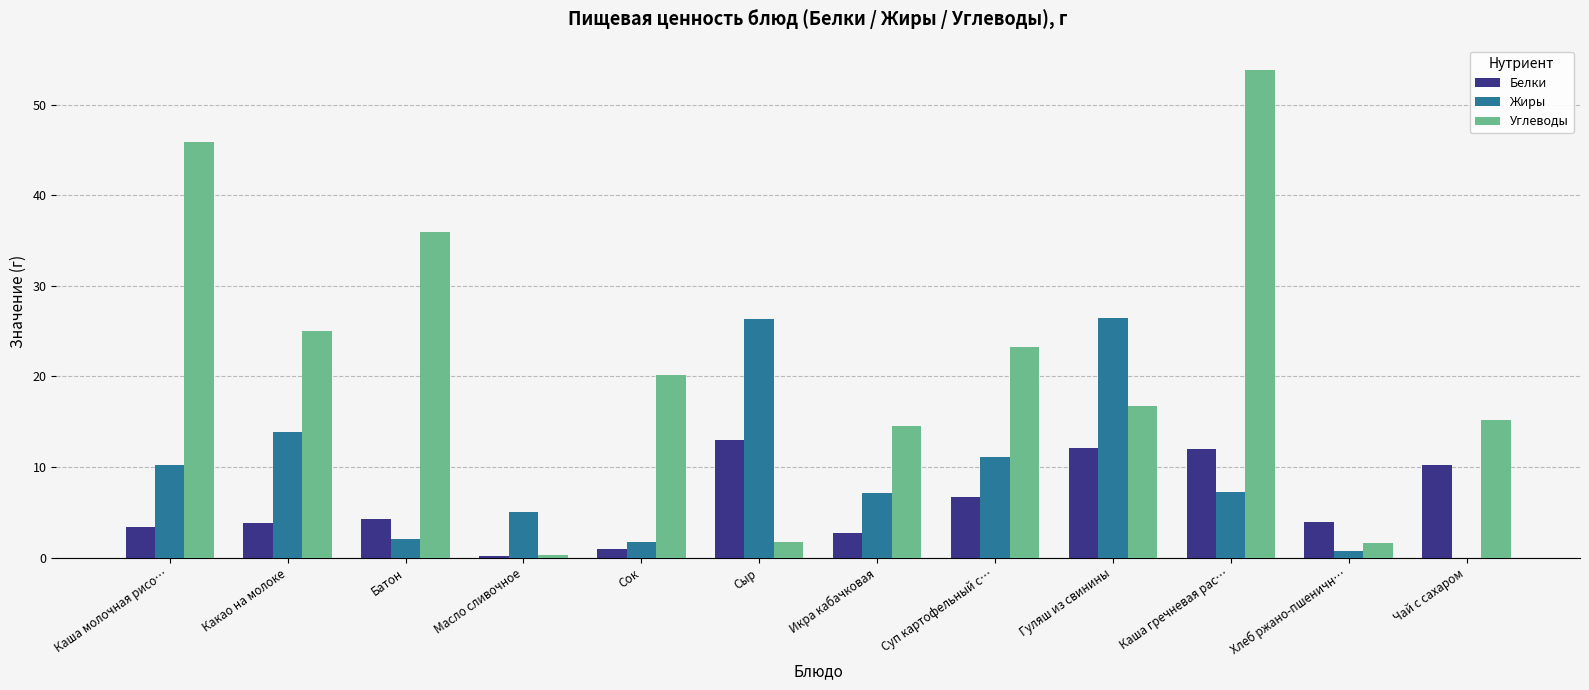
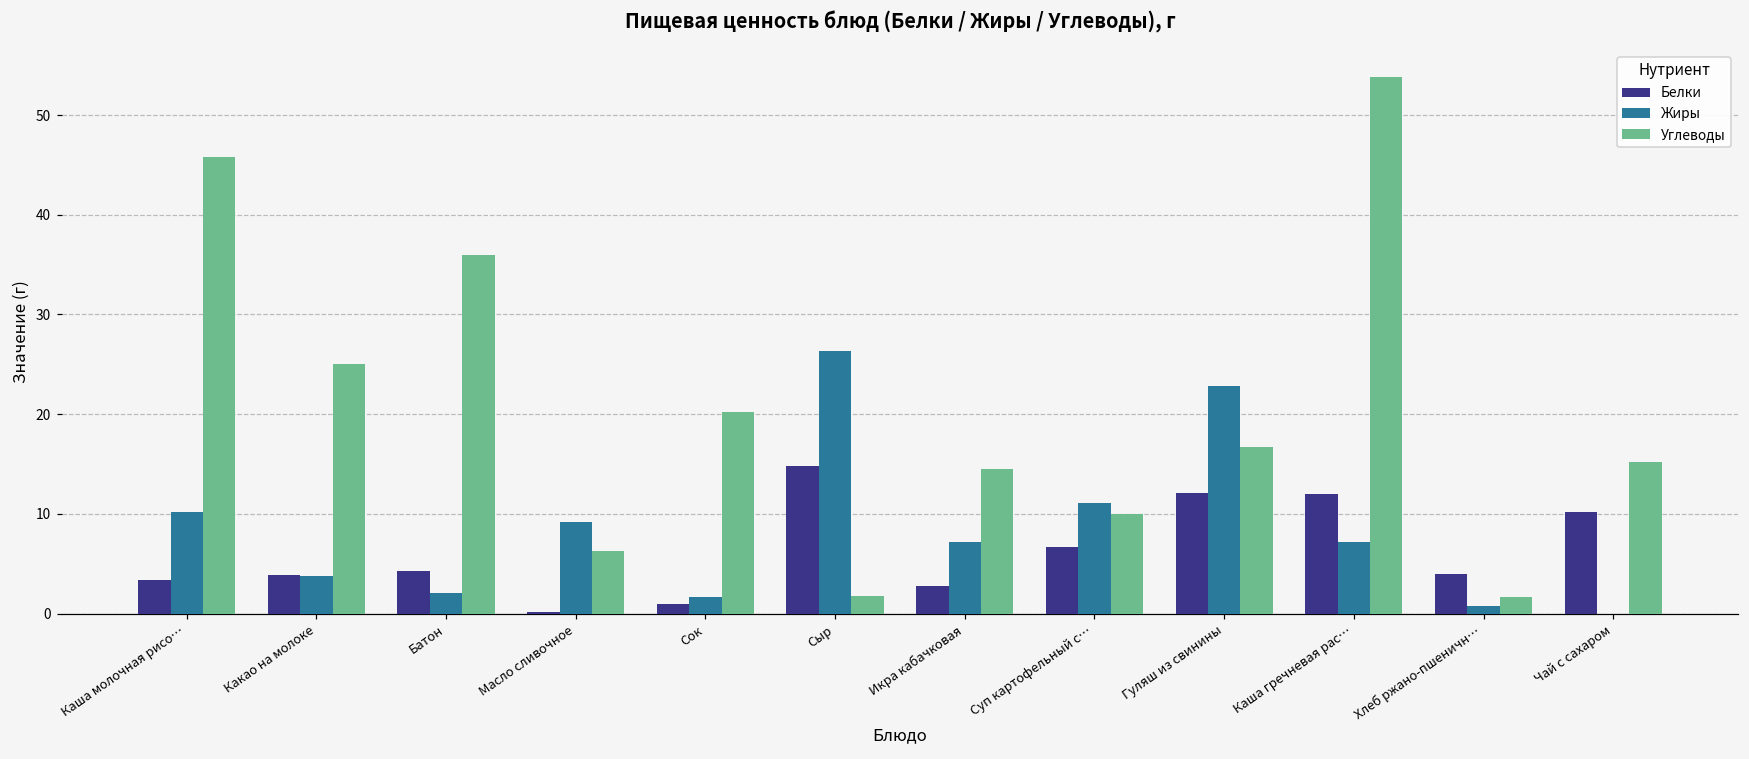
Жиры, Какао на молоке: 14 -> 4
Жиры, Масло сливочное: 5 -> 9
Углеводы, Масло сливочное: 0 -> 6
Белки, Сыр: 13 -> 15
Углеводы, Суп картофельный с…: 23 -> 10
Жиры, Гуляш из свинины: 26 -> 23
